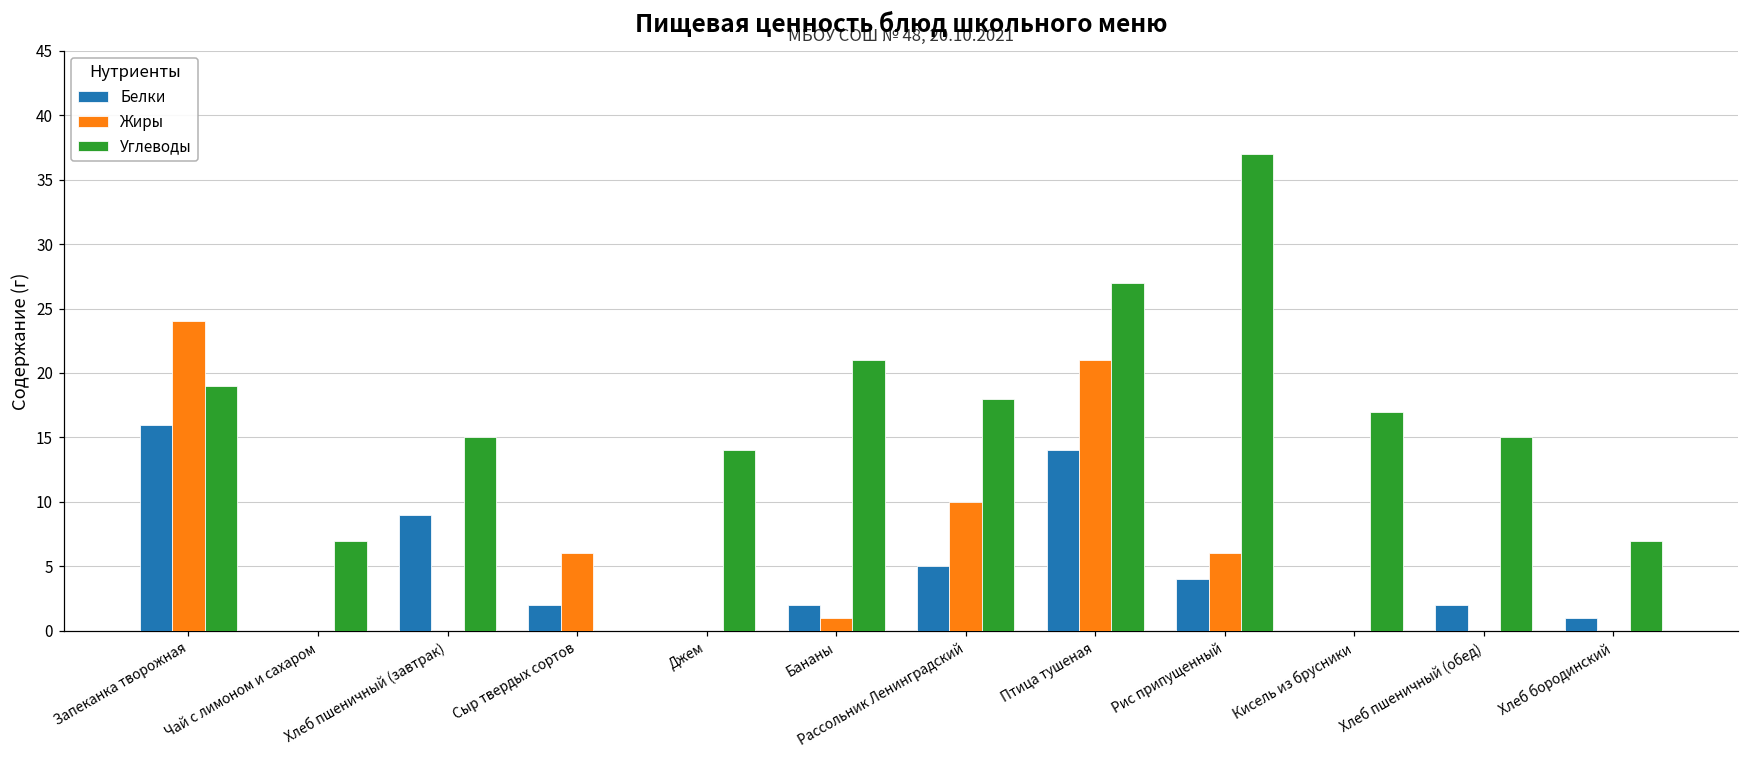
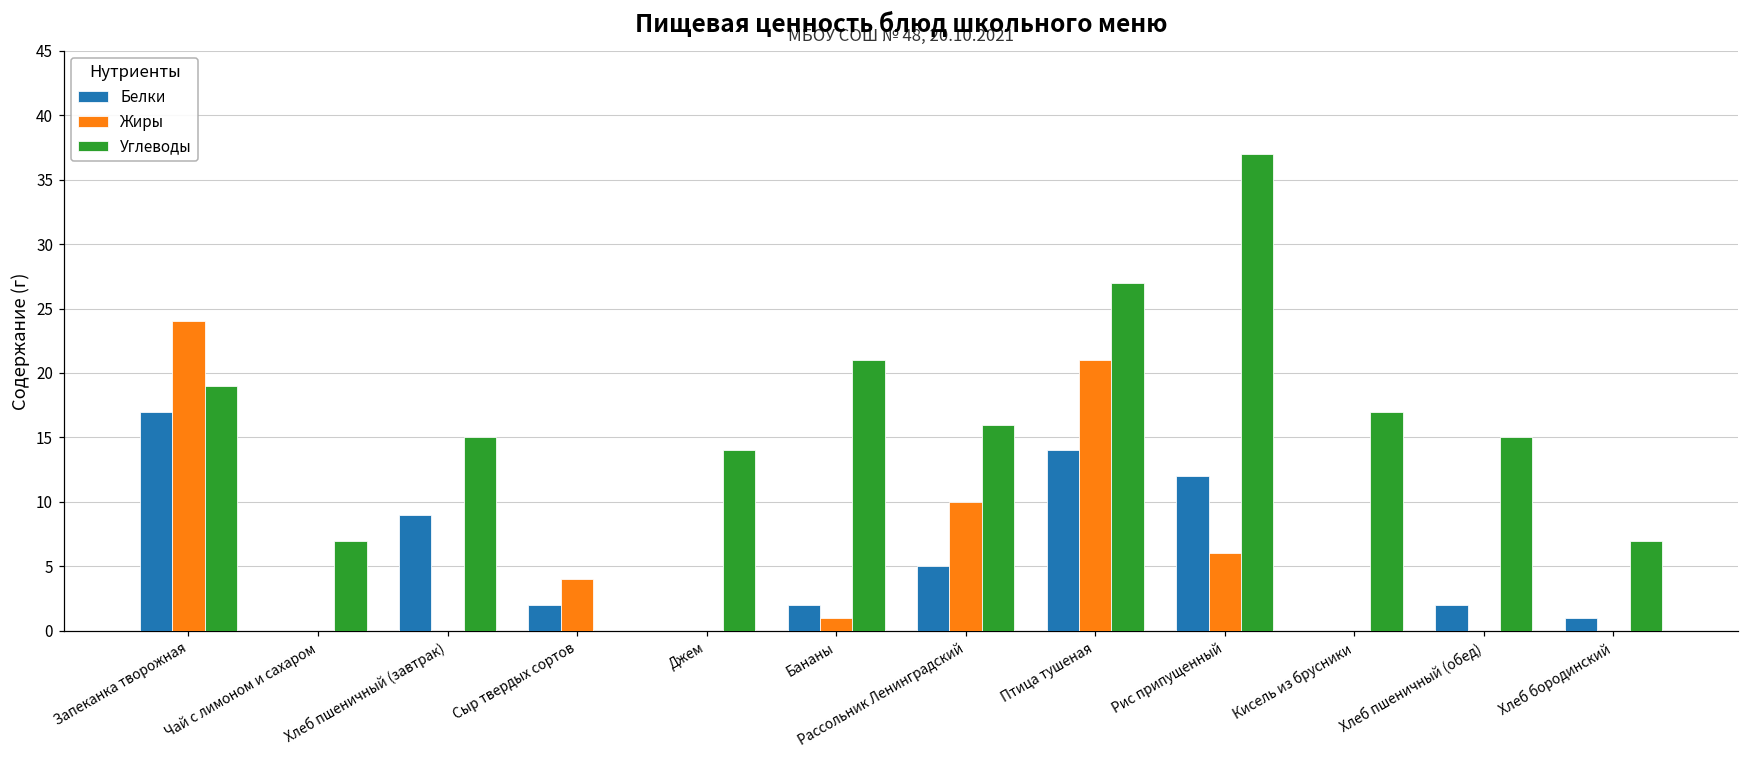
Белки, Запеканка творожная: 16 -> 17
Жиры, Сыр твердых сортов: 6 -> 4
Углеводы, Рассольник Ленинградский: 18 -> 16
Белки, Рис припущенный: 4 -> 12
